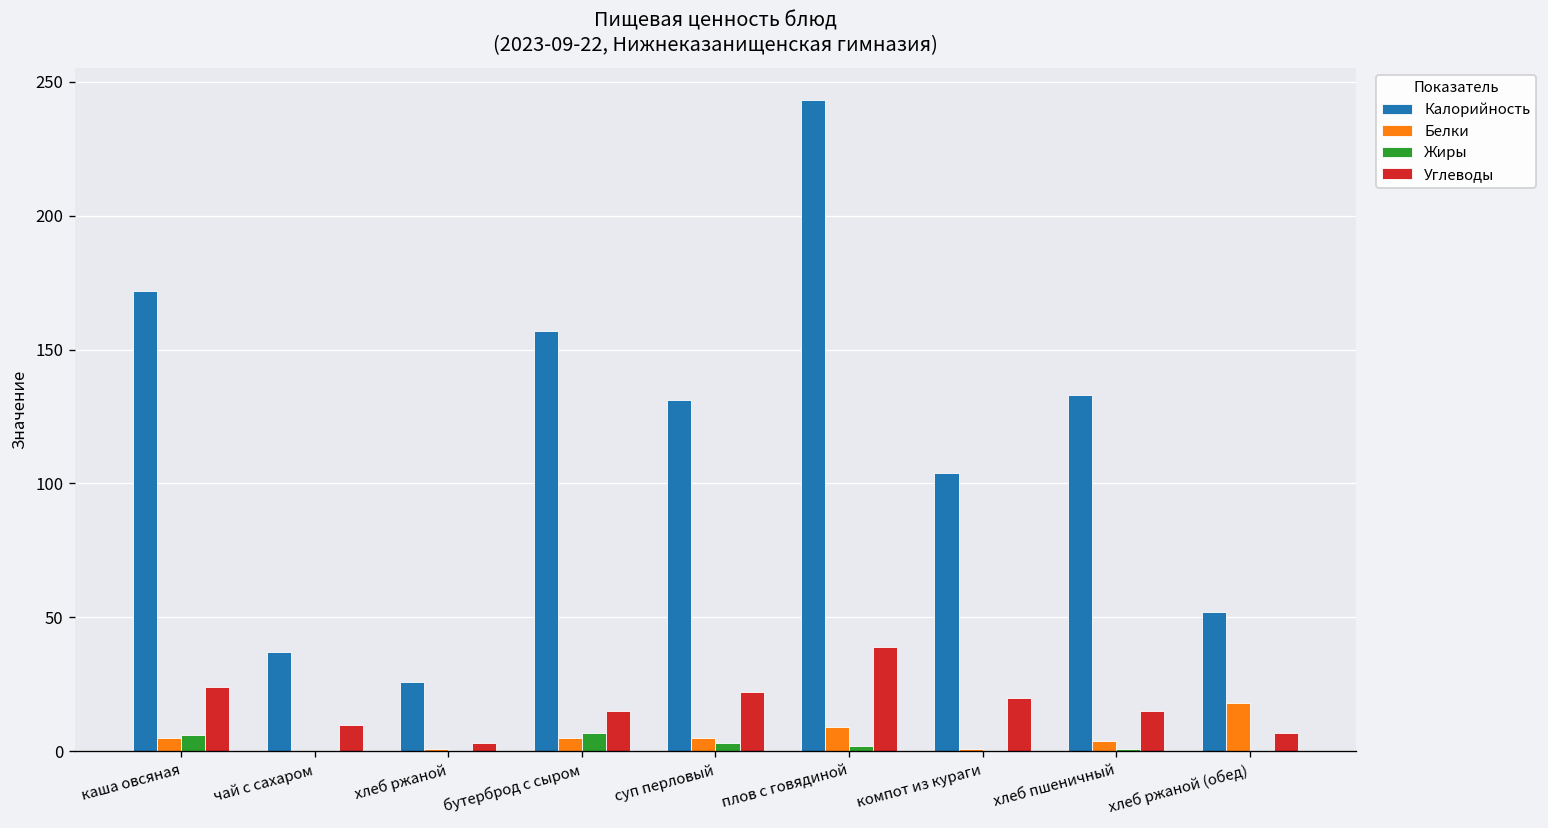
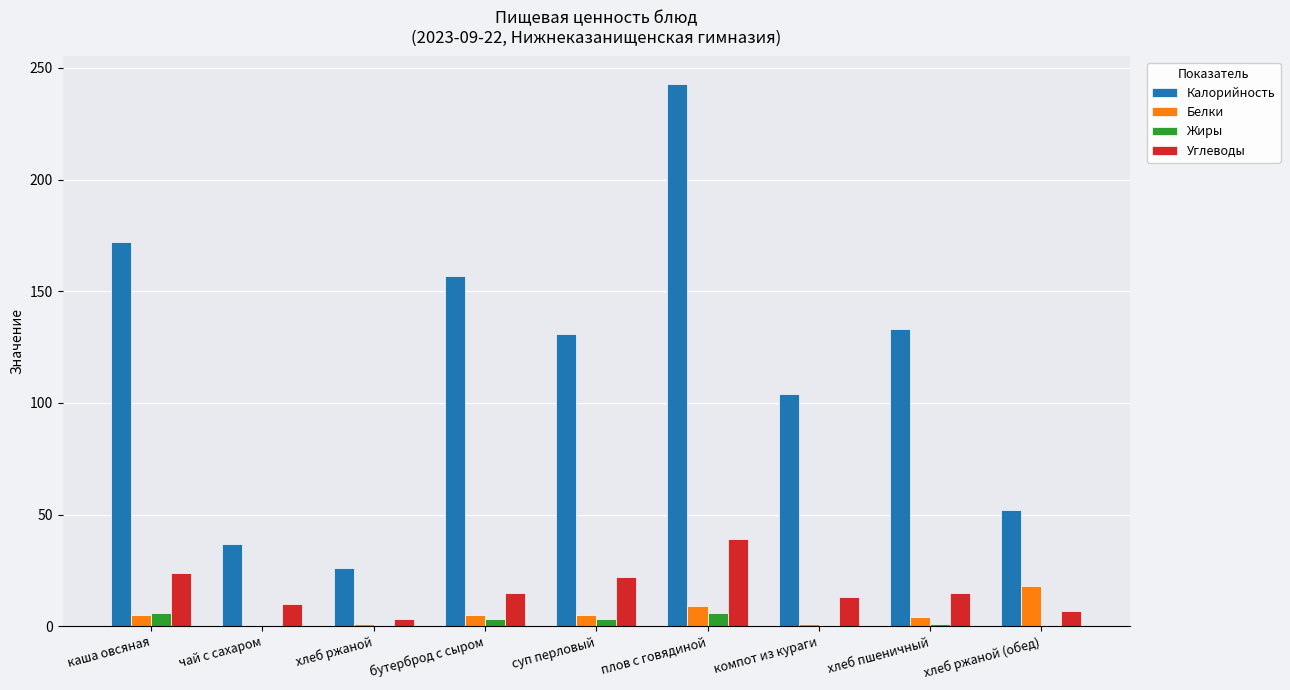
Жиры, бутерброд с сыром: 7 -> 3
Жиры, плов с говядиной: 2 -> 6
Углеводы, компот из кураги: 20 -> 13
